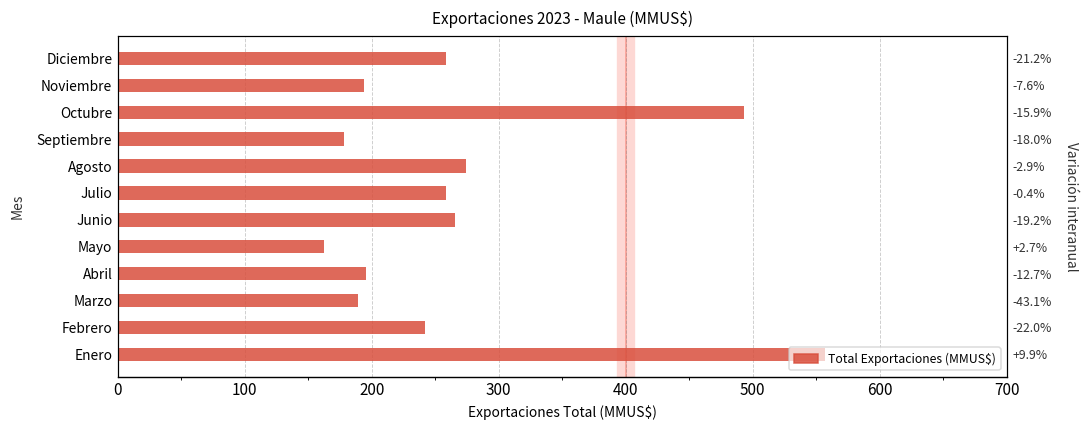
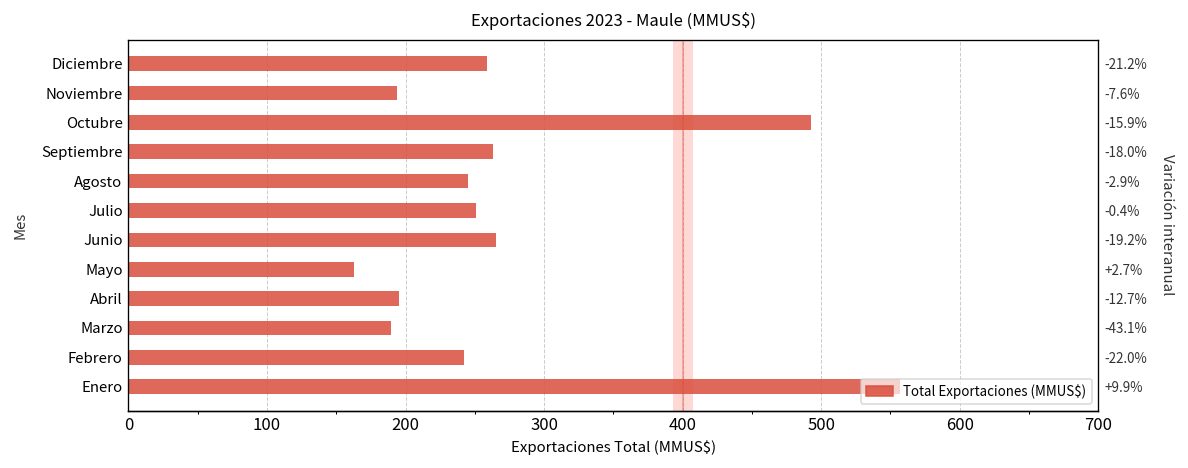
Septiembre: 178 -> 263
Agosto: 274 -> 245
Julio: 258 -> 251
